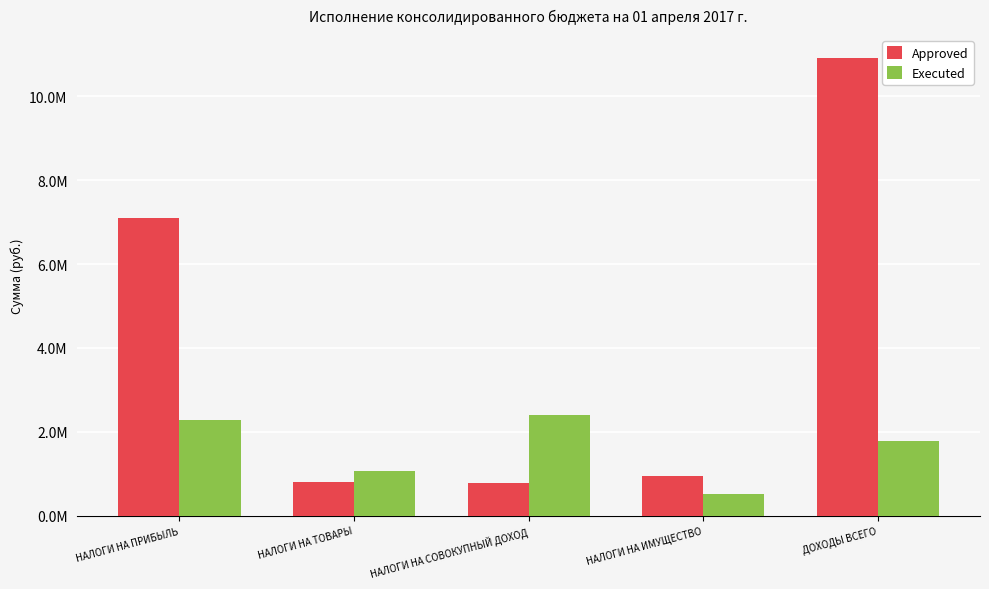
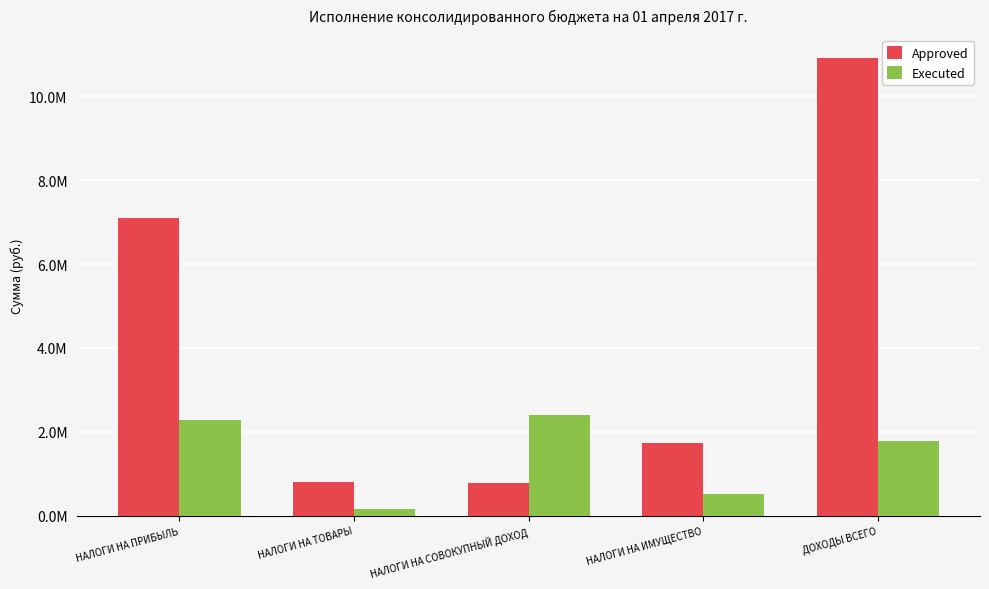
Executed, НАЛОГИ НА ТОВАРЫ: 1100000 -> 200000
Approved, НАЛОГИ НА ИМУЩЕСТВО: 1000000 -> 1700000
